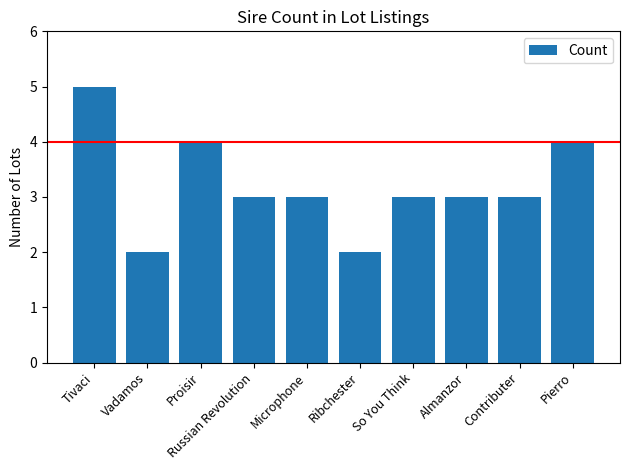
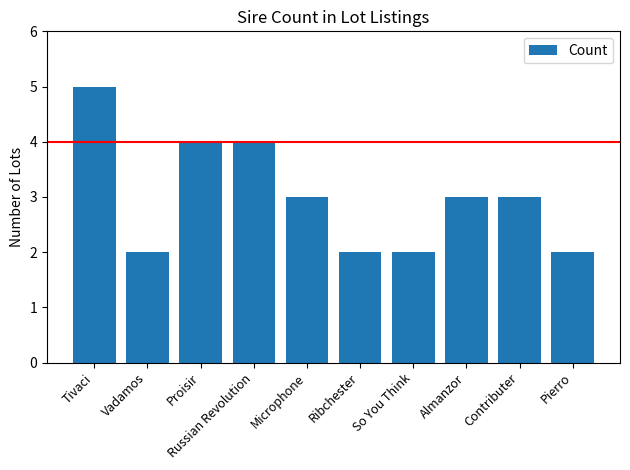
Russian Revolution: 3 -> 4
So You Think: 3 -> 2
Pierro: 4 -> 2
